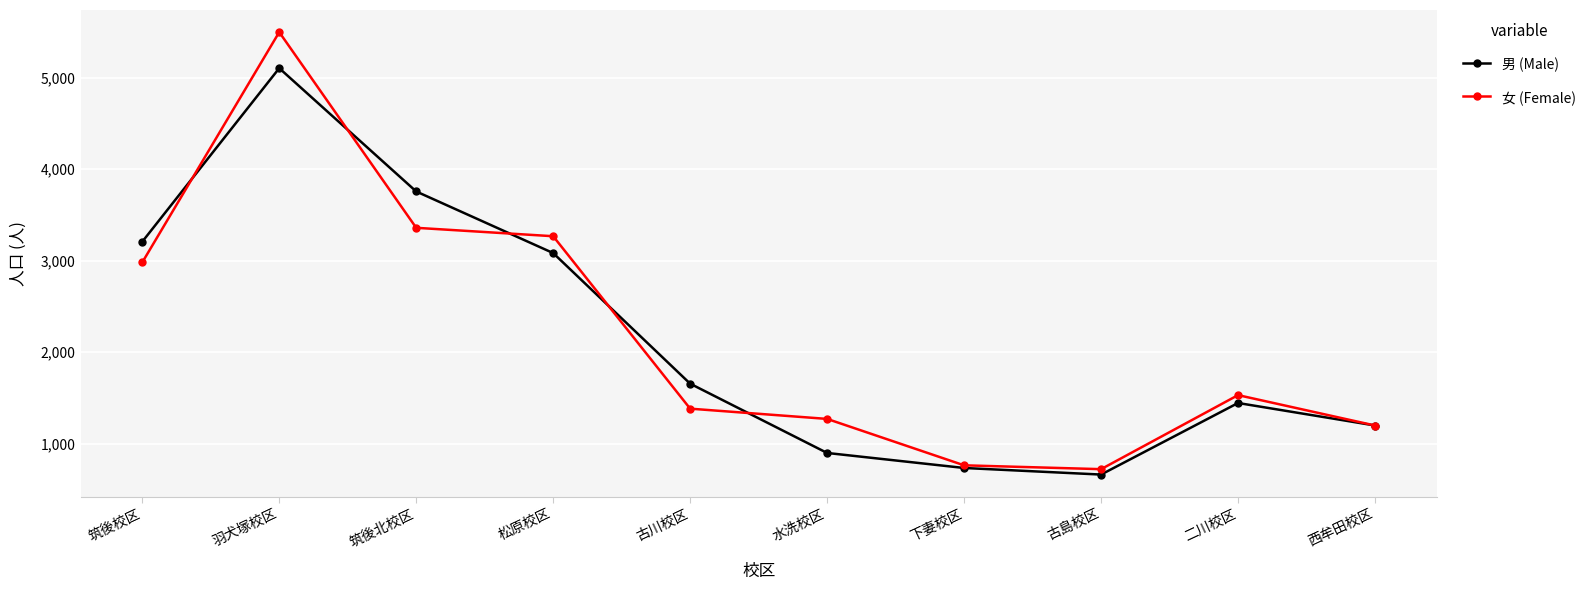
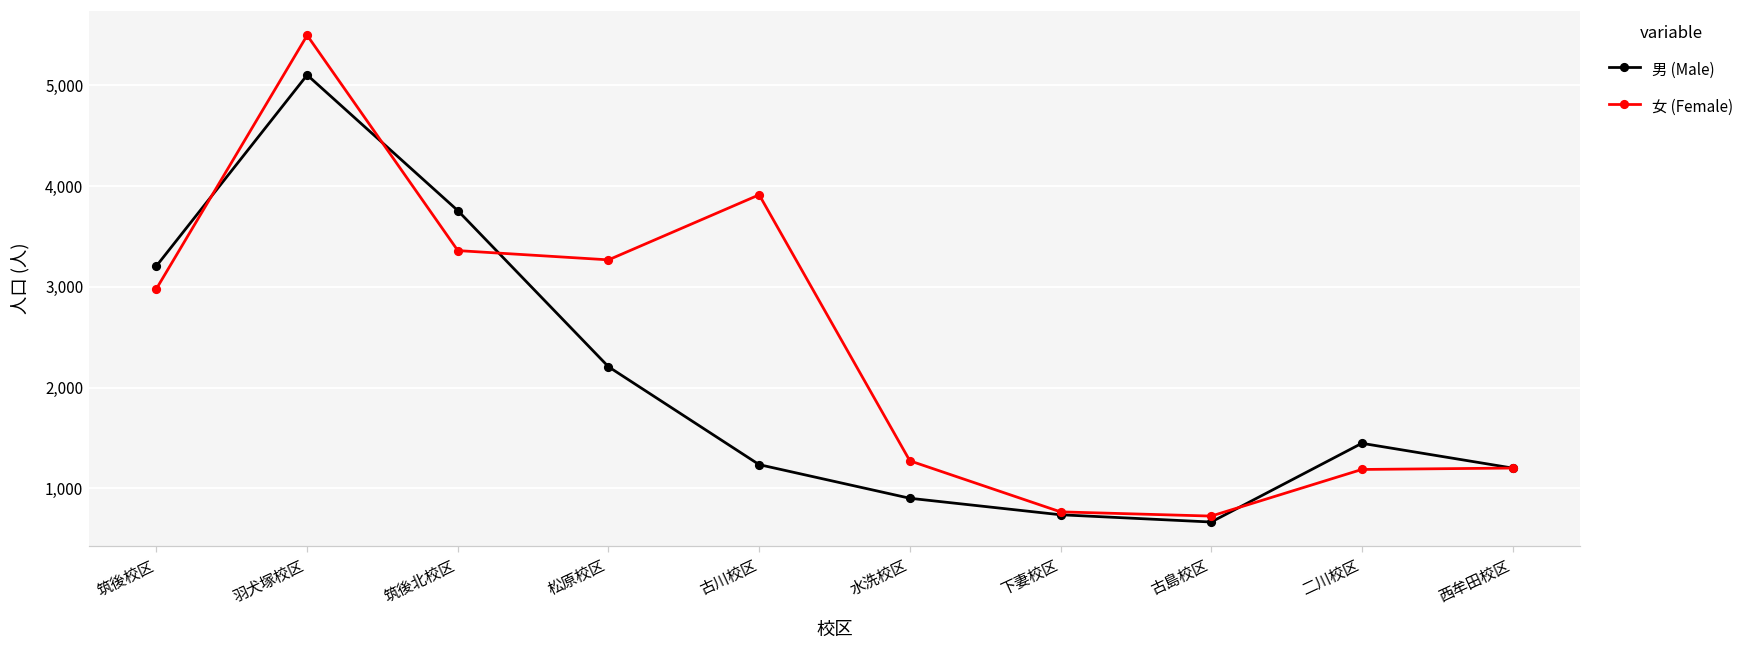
男 (Male), 松原校区: 3,100 -> 2,200
男 (Male), 古川校区: 1,700 -> 1,200
女 (Female), 古川校区: 1,400 -> 3,900
女 (Female), 二川校区: 1,500 -> 1,200
